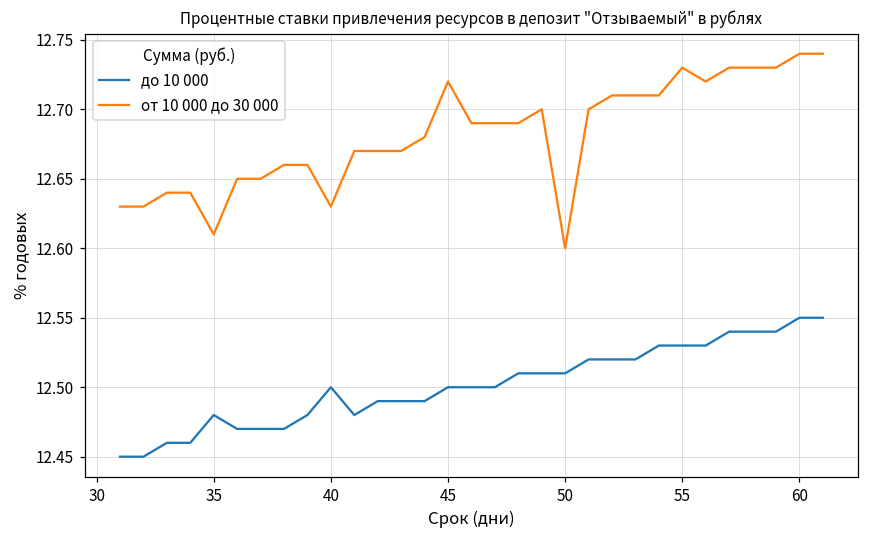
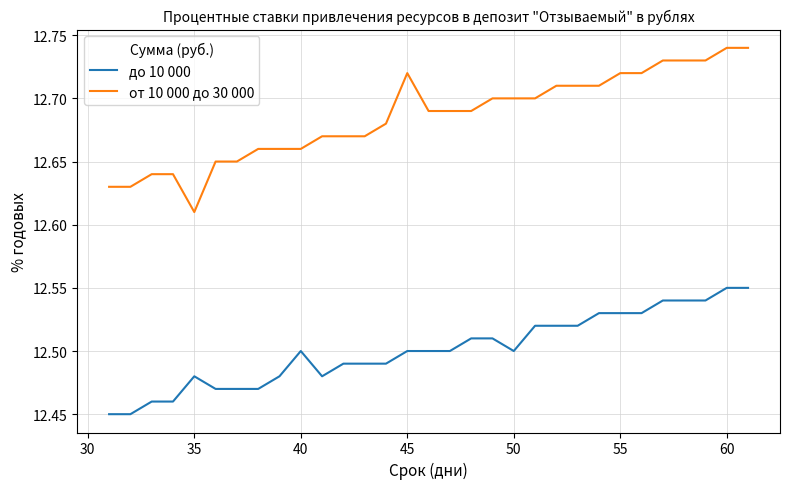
от 10 000 до 30 000, 40: 12.63 -> 12.66
до 10 000, 50: 12.51 -> 12.50
от 10 000 до 30 000, 50: 12.6 -> 12.7
от 10 000 до 30 000, 55: 12.73 -> 12.72
